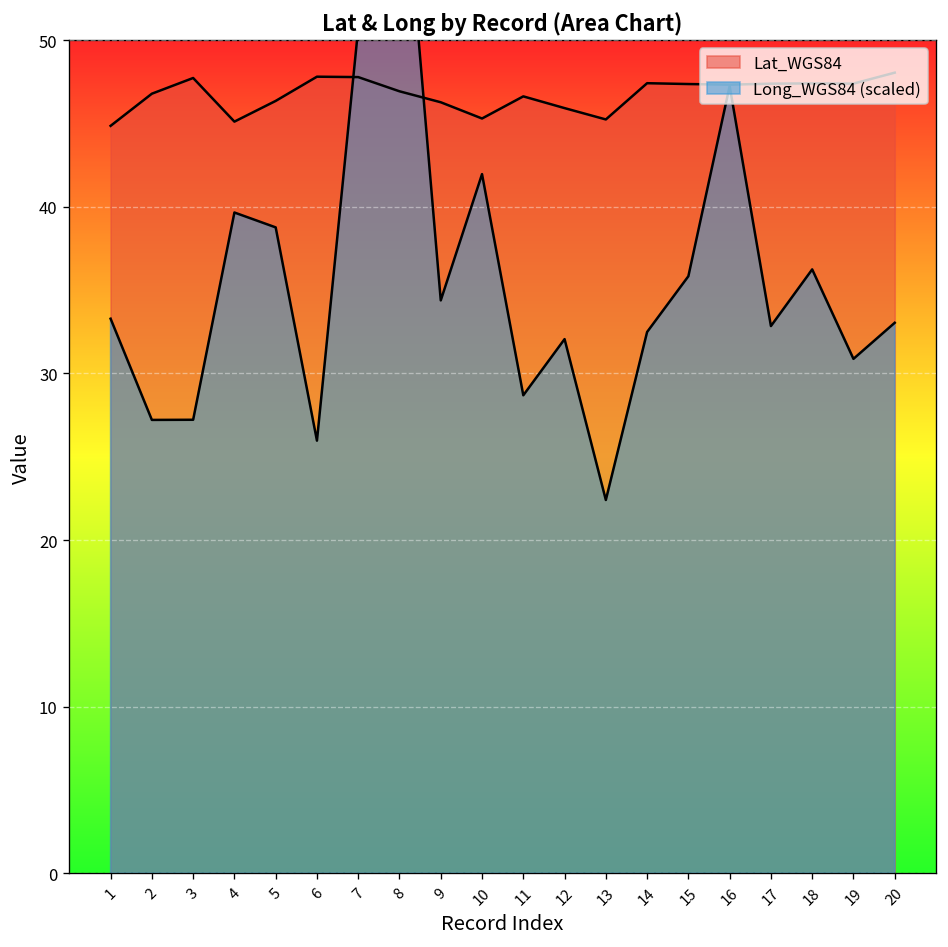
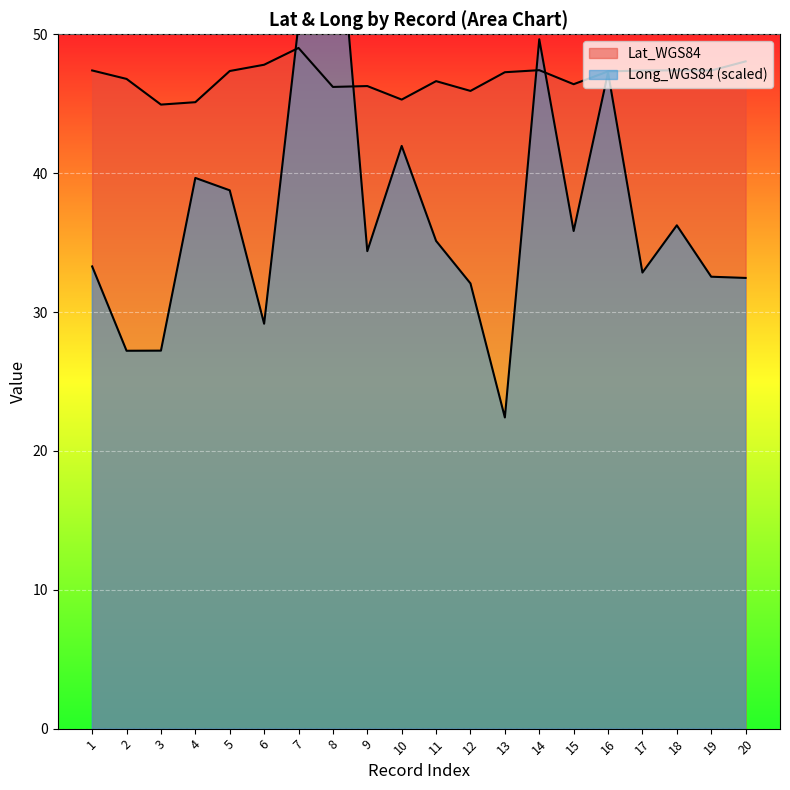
Lat_WGS84, 1: 44.9 -> 47.4
Lat_WGS84, 3: 47.7 -> 44.9
Lat_WGS84, 5: 46.4 -> 47.4
Long_WGS84 (scaled), 6: 26.0 -> 29.2
Lat_WGS84, 7: 47.8 -> 49.0
Lat_WGS84, 8: 46.9 -> 46.2
Long_WGS84 (scaled), 11: 28.7 -> 35.1
Lat_WGS84, 13: 45.2 -> 47.3
Long_WGS84 (scaled), 14: 32.5 -> 49.6
Lat_WGS84, 15: 47.4 -> 46.4
Long_WGS84 (scaled), 19: 30.9 -> 32.5
Long_WGS84 (scaled), 20: 33.0 -> 32.5
